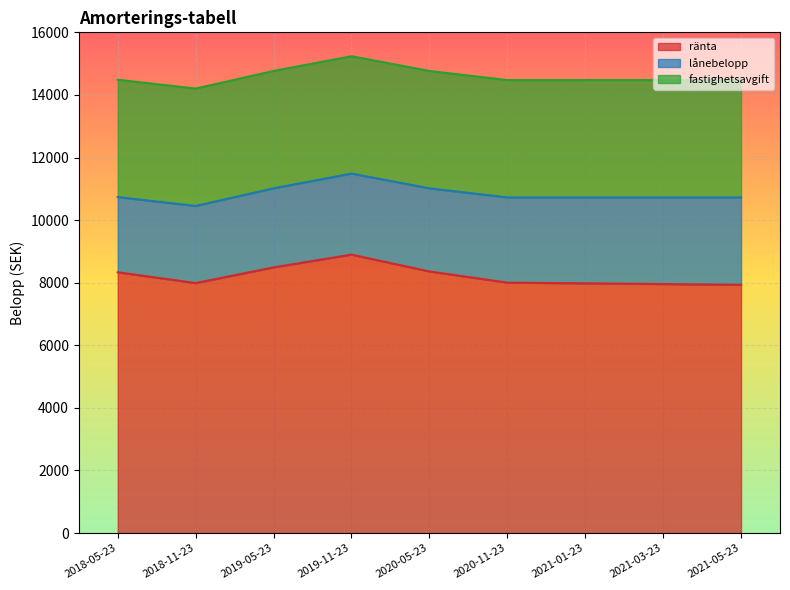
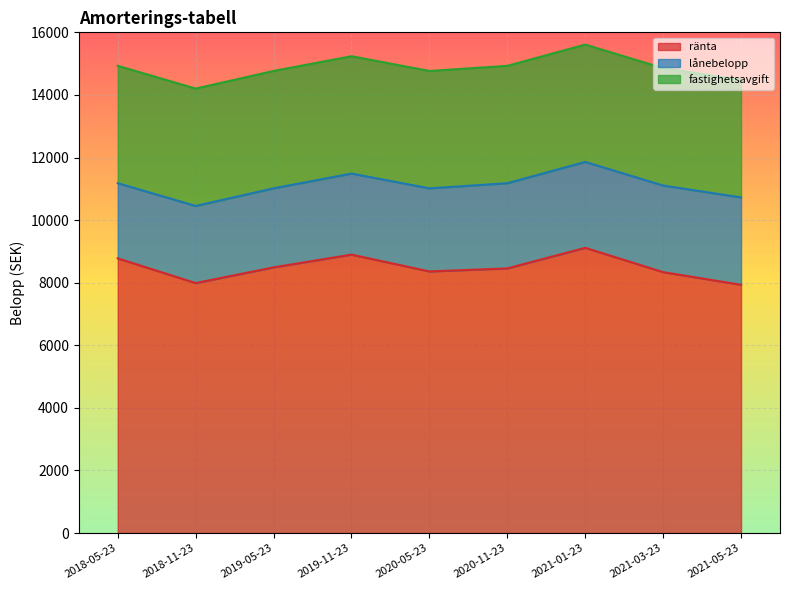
ränta, 2018-05-23: 8300 -> 8800
ränta, 2020-11-23: 8000 -> 8500
ränta, 2021-01-23: 8000 -> 9100
ränta, 2021-03-23: 8000 -> 8300
